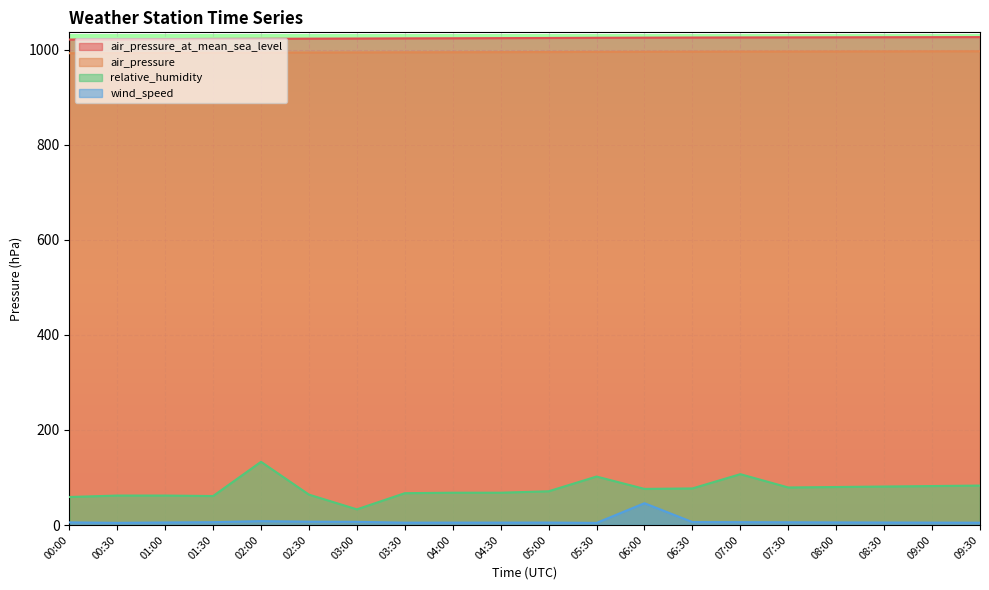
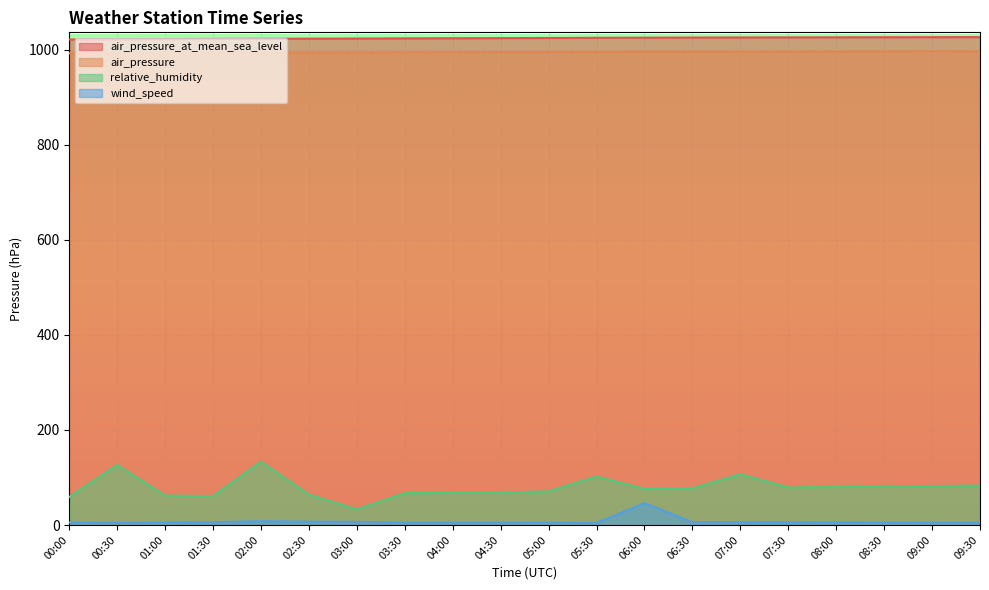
relative_humidity, 00:30: 60 -> 130
